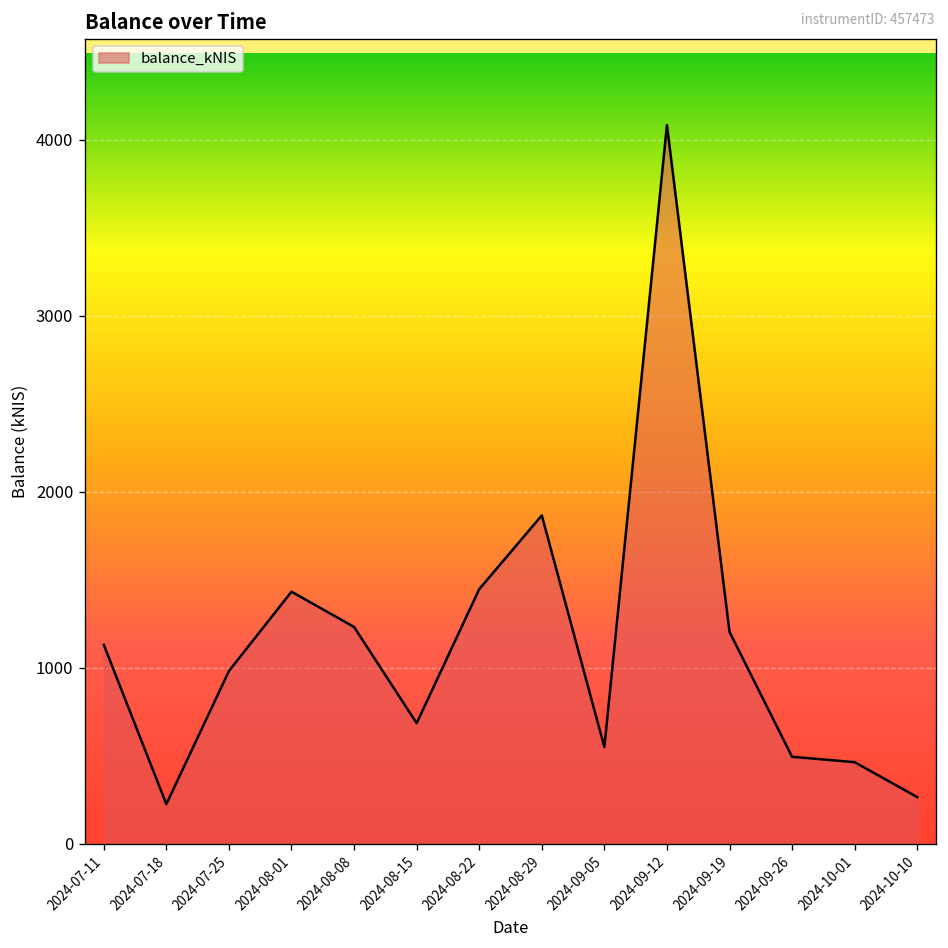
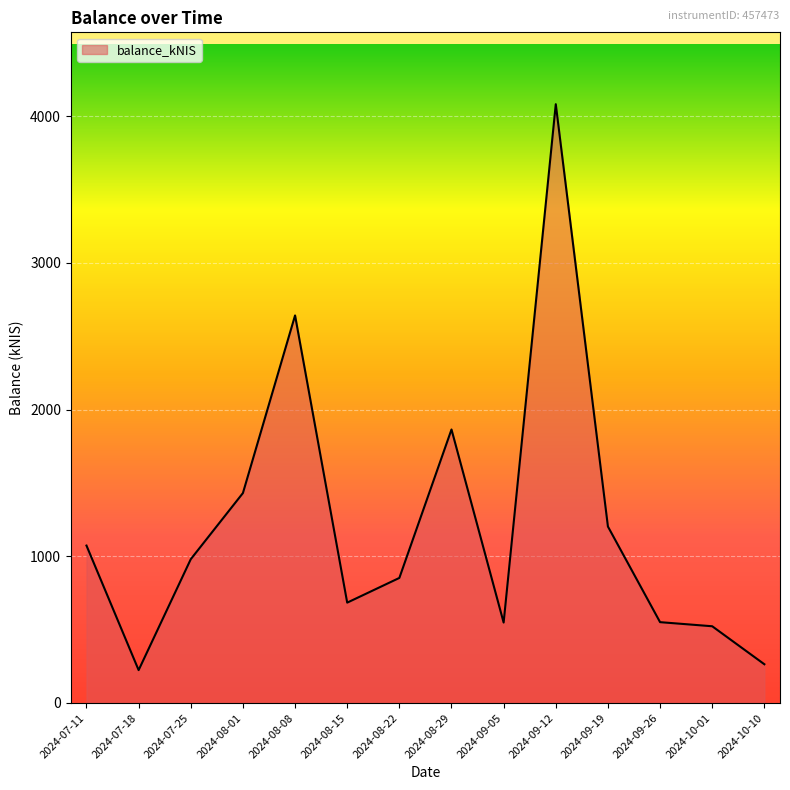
2024-07-11: 1130 -> 1070
2024-08-08: 1230 -> 2640
2024-08-22: 1450 -> 850
2024-09-26: 490 -> 550
2024-10-01: 460 -> 520
